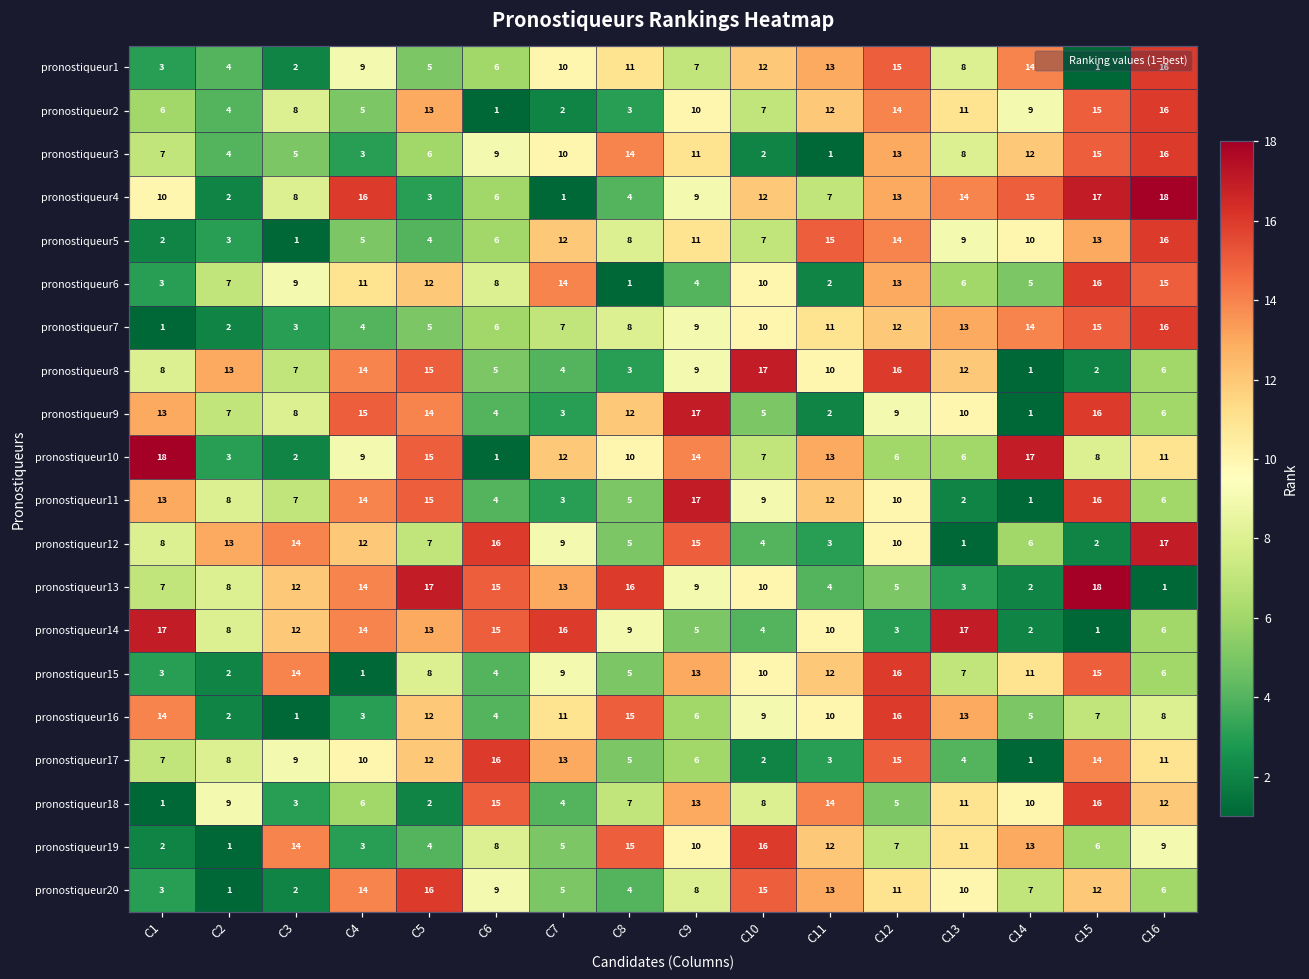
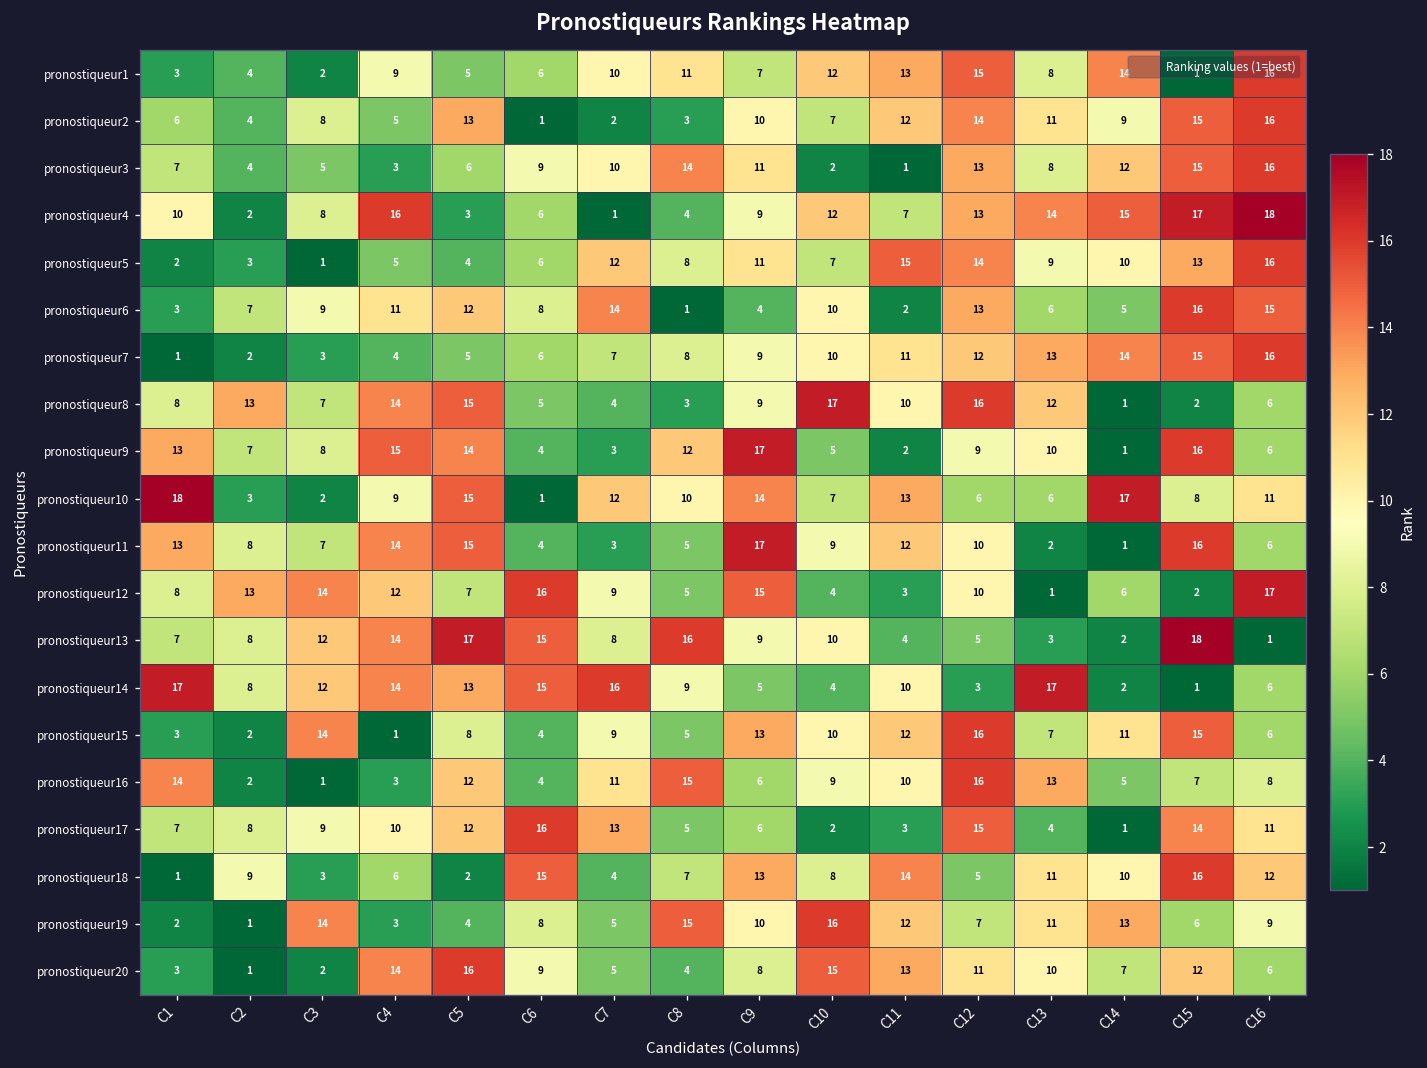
pronostiqueur13, C7: 13 -> 8
